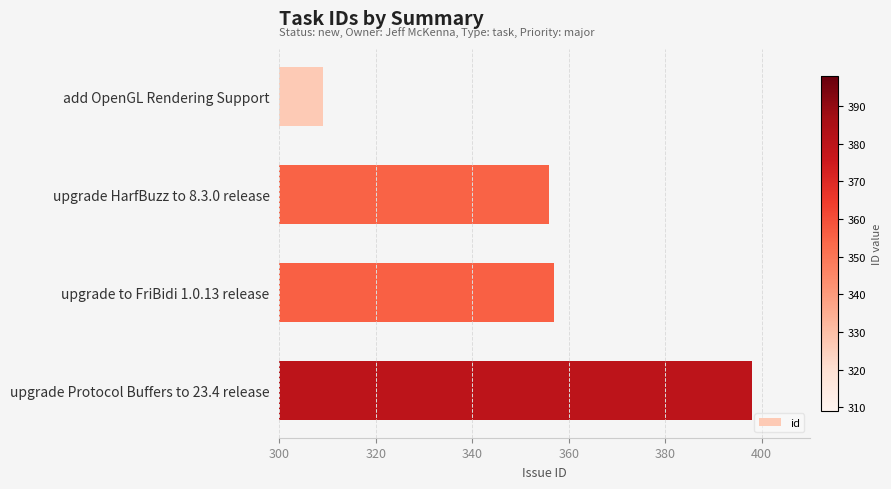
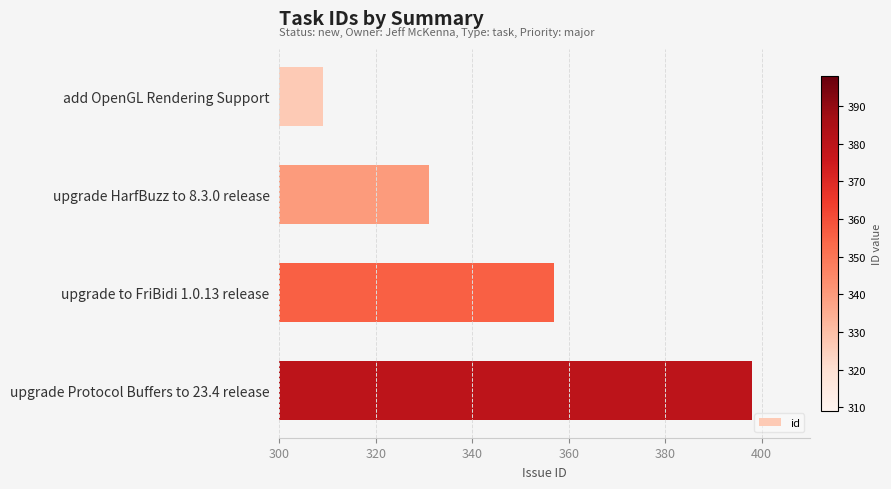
upgrade HarfBuzz to 8.3.0 release: 356 -> 331
